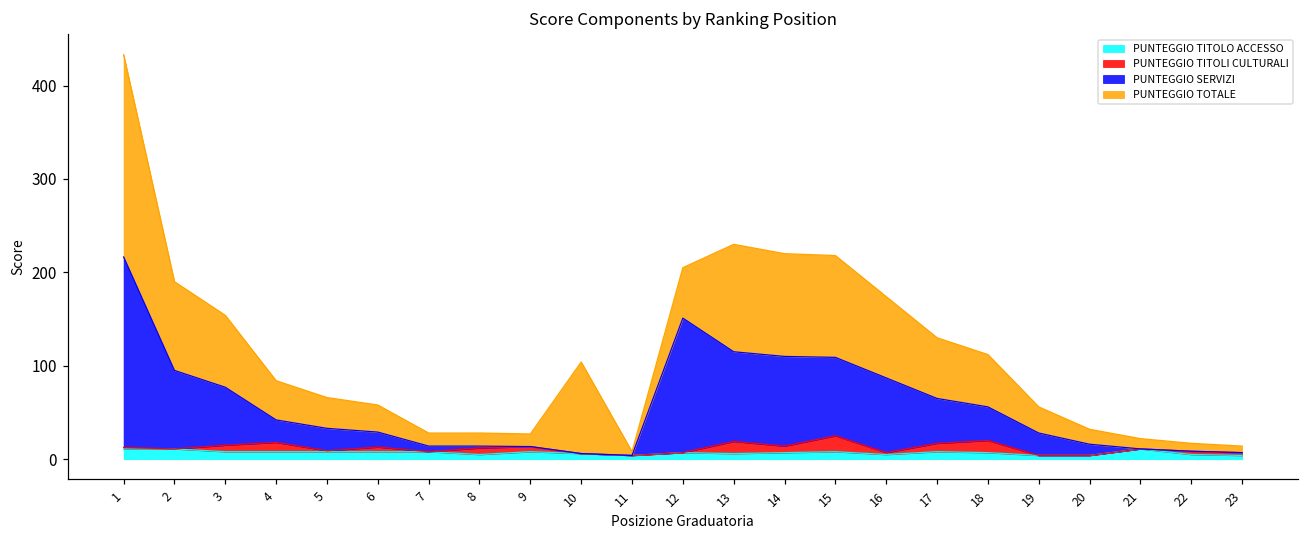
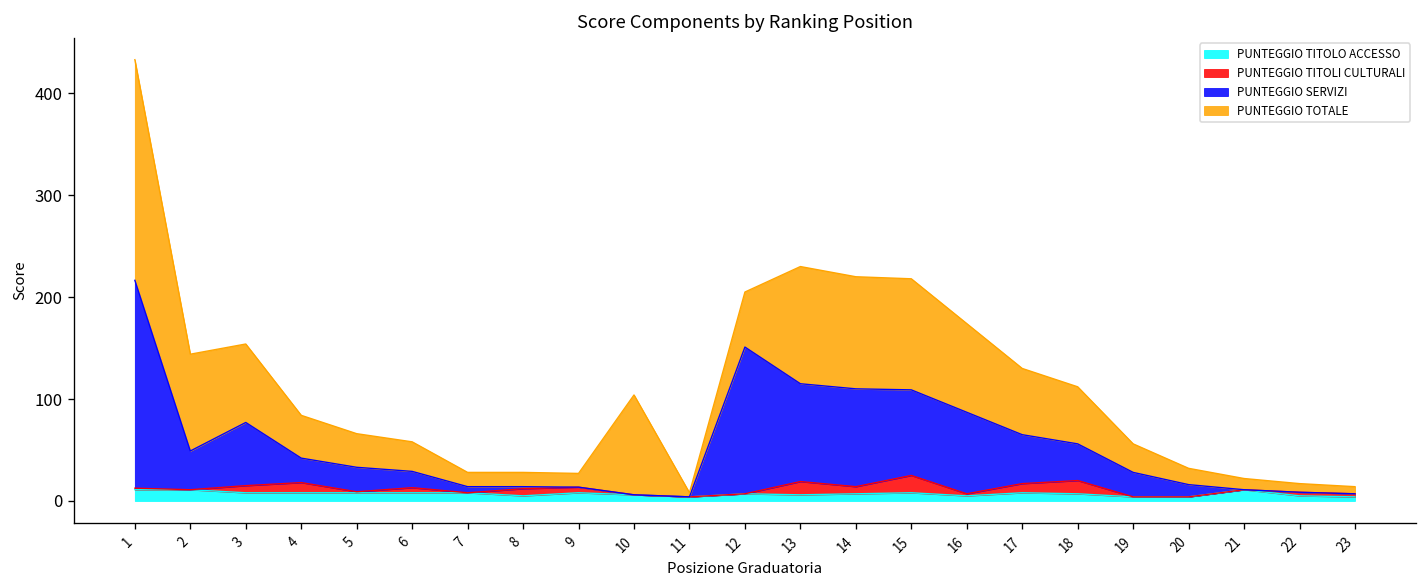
PUNTEGGIO SERVIZI, 2: 80 -> 40
